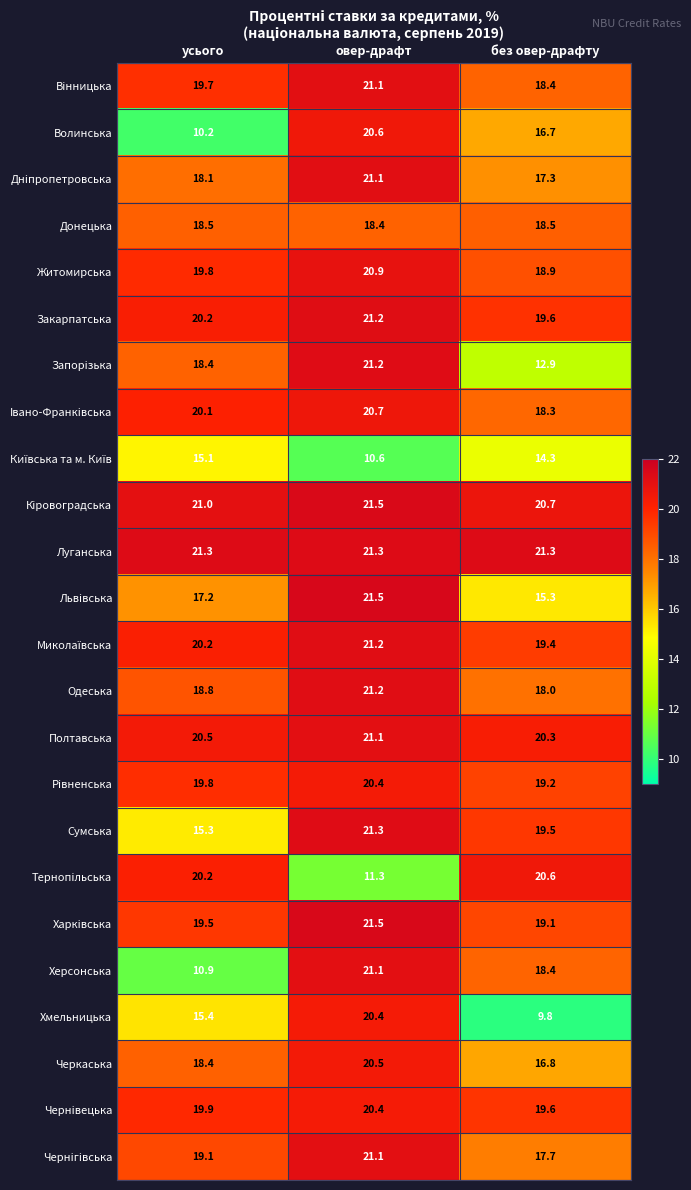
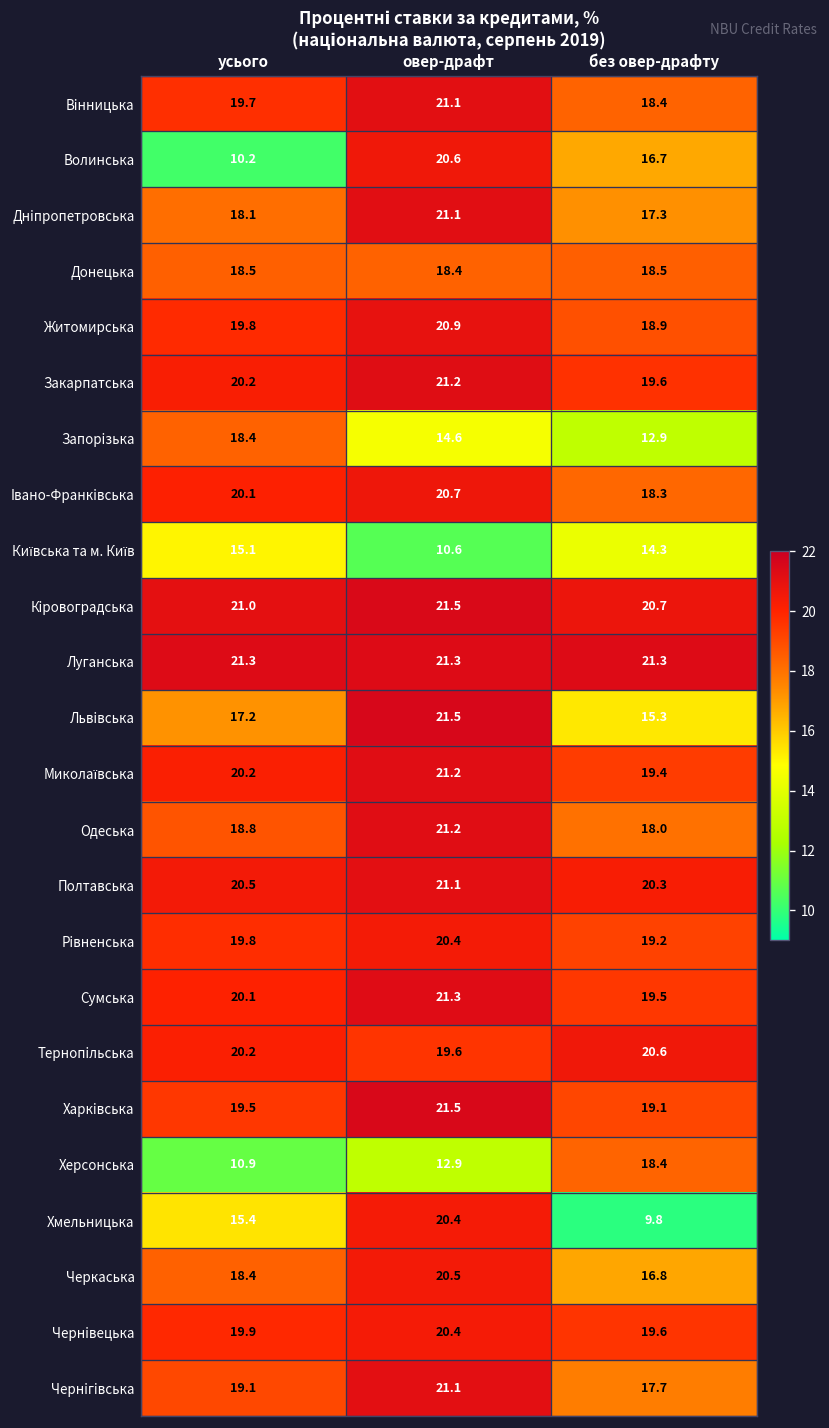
Запорiзька, овер-драфт: 21.2 -> 14.6
Сумська, усього: 15.3 -> 20.1
Тернопiльська, овер-драфт: 11.3 -> 19.6
Херсонська, овер-драфт: 21.1 -> 12.9
